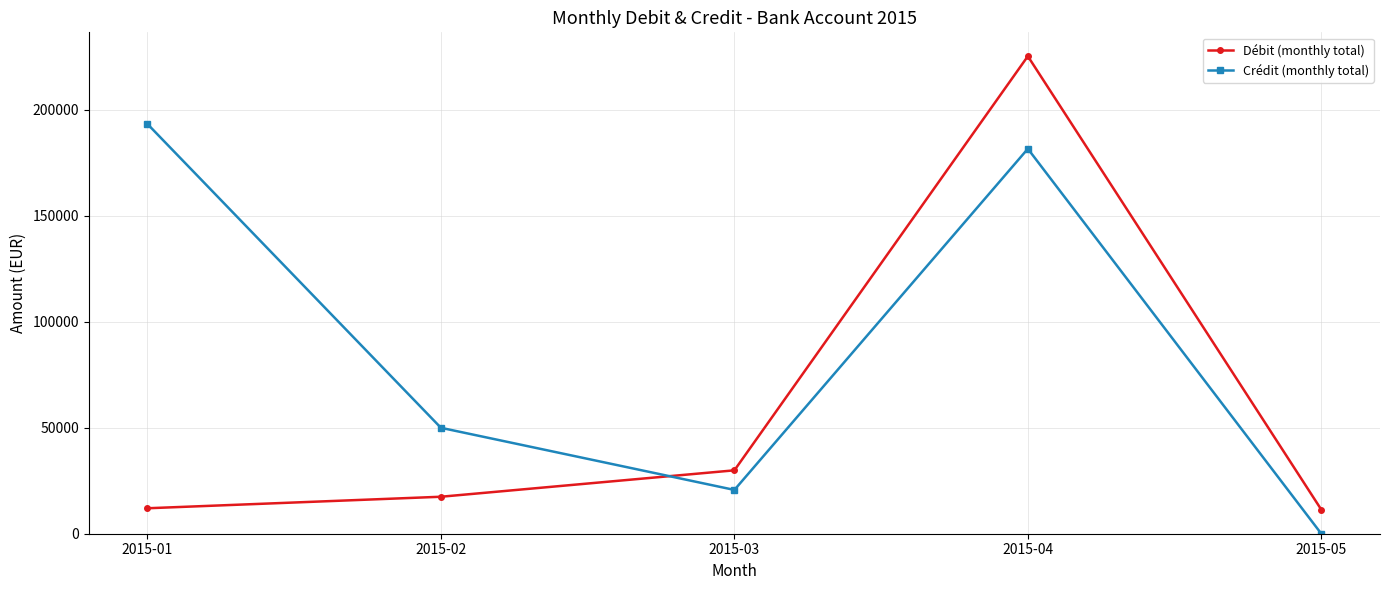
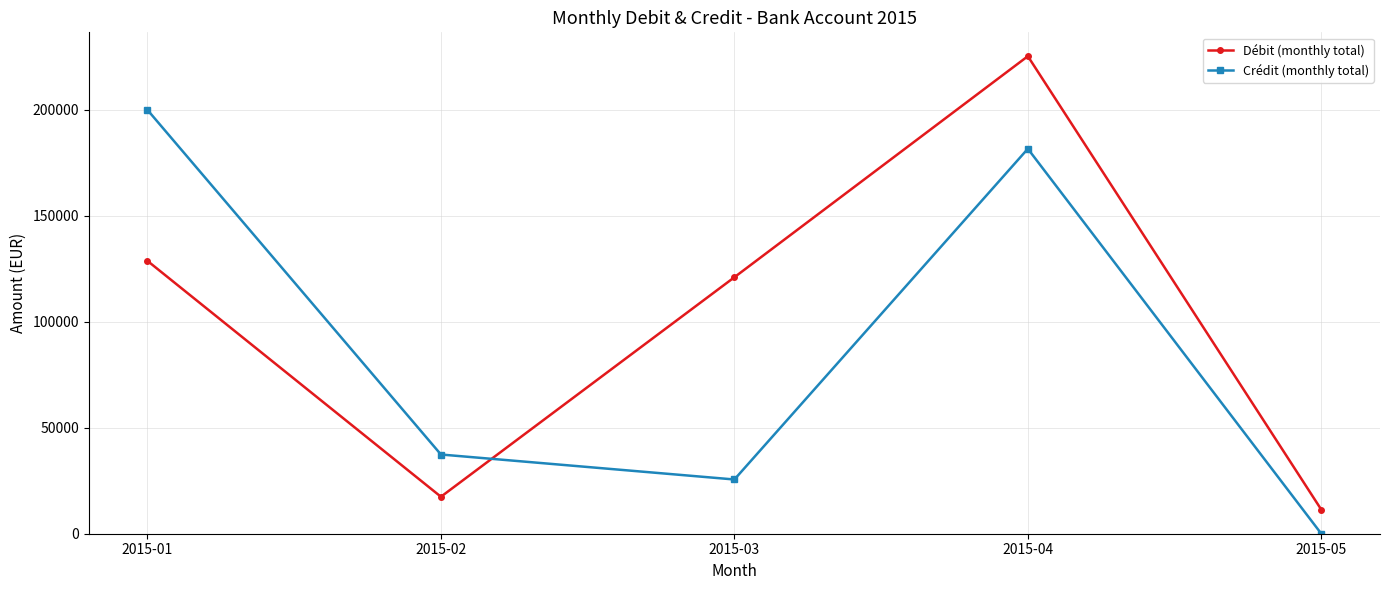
Débit (monthly total), 2015-01: 12000 -> 129000
Crédit (monthly total), 2015-01: 193000 -> 200000
Crédit (monthly total), 2015-02: 50000 -> 37000
Débit (monthly total), 2015-03: 30000 -> 121000
Crédit (monthly total), 2015-03: 21000 -> 26000
